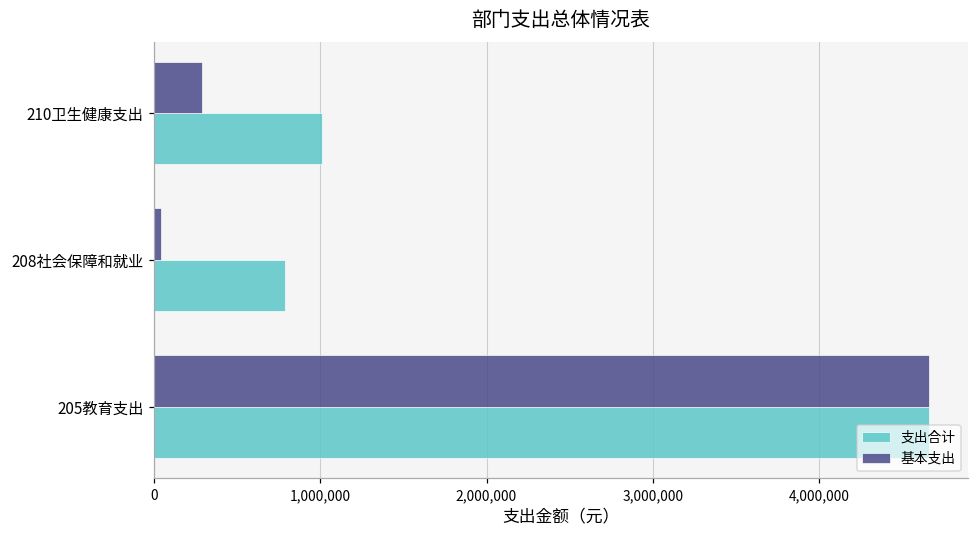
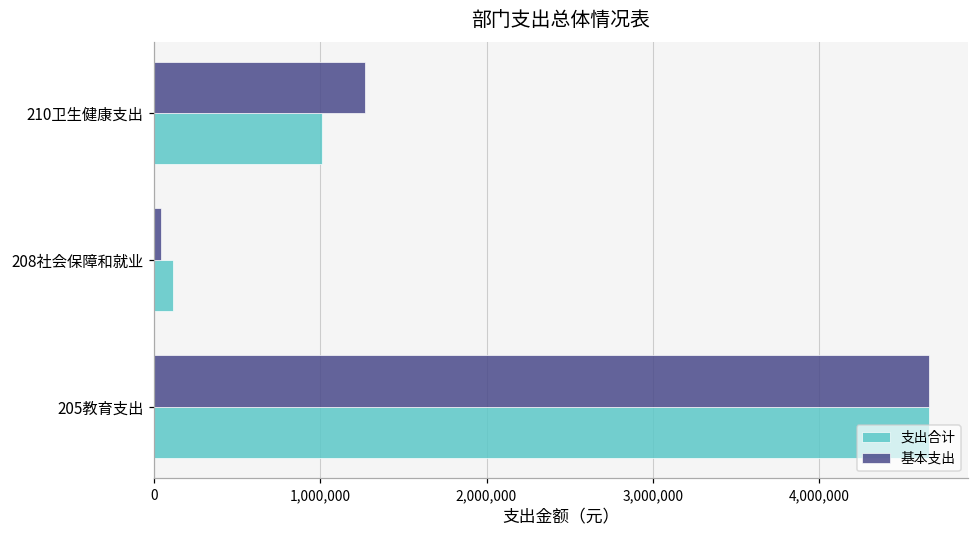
基本支出, 210卫生健康支出: 290,000 -> 1,270,000
支出合计, 208社会保障和就业: 780,000 -> 120,000
